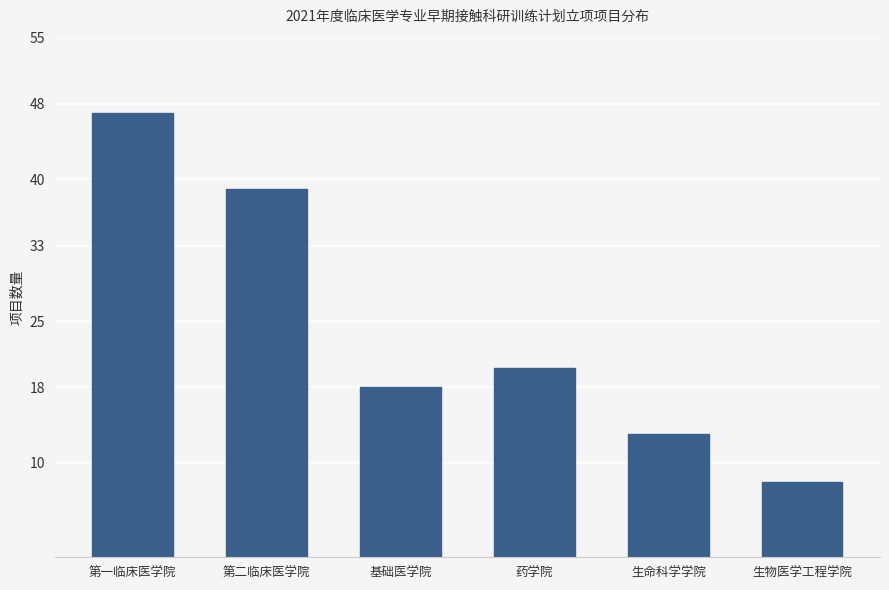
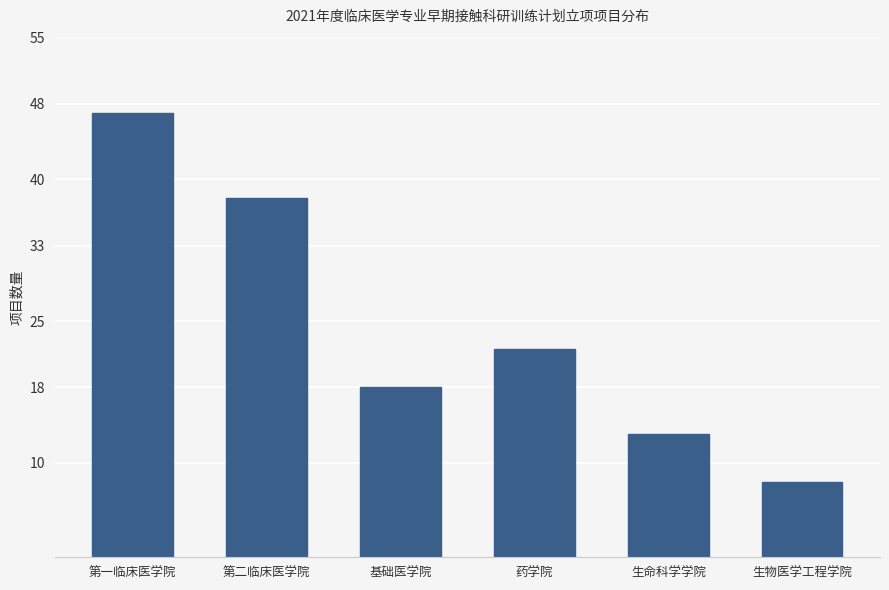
第二临床医学院: 39 -> 38
药学院: 20 -> 22
